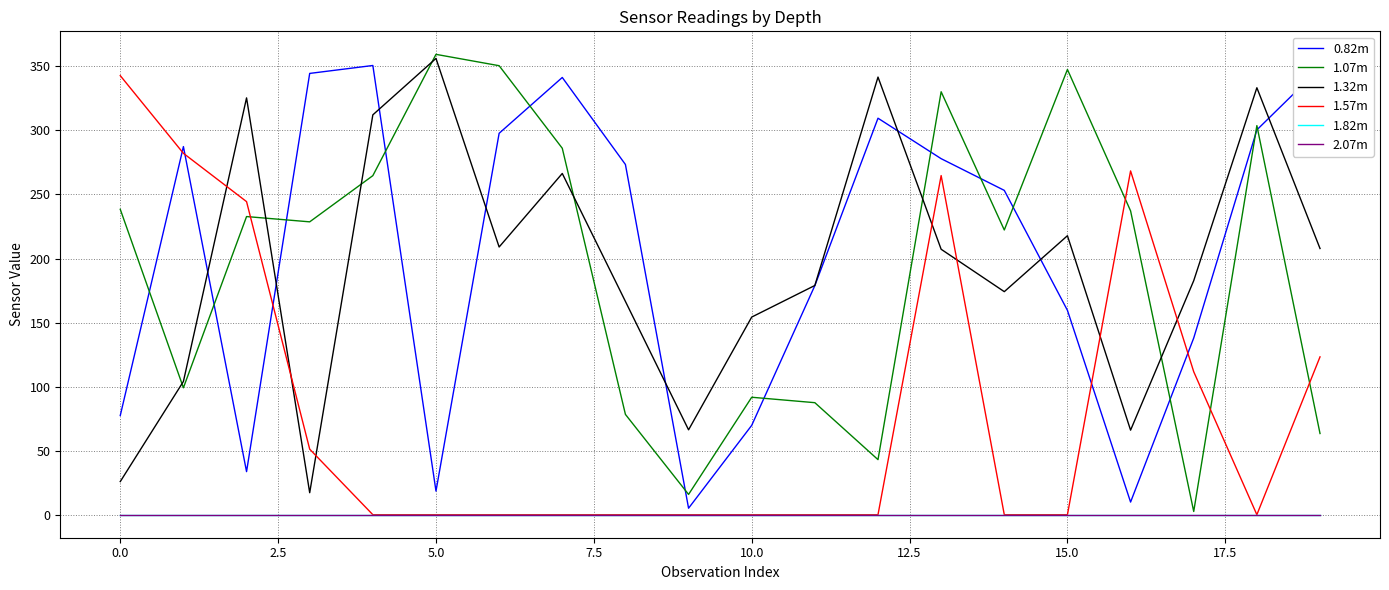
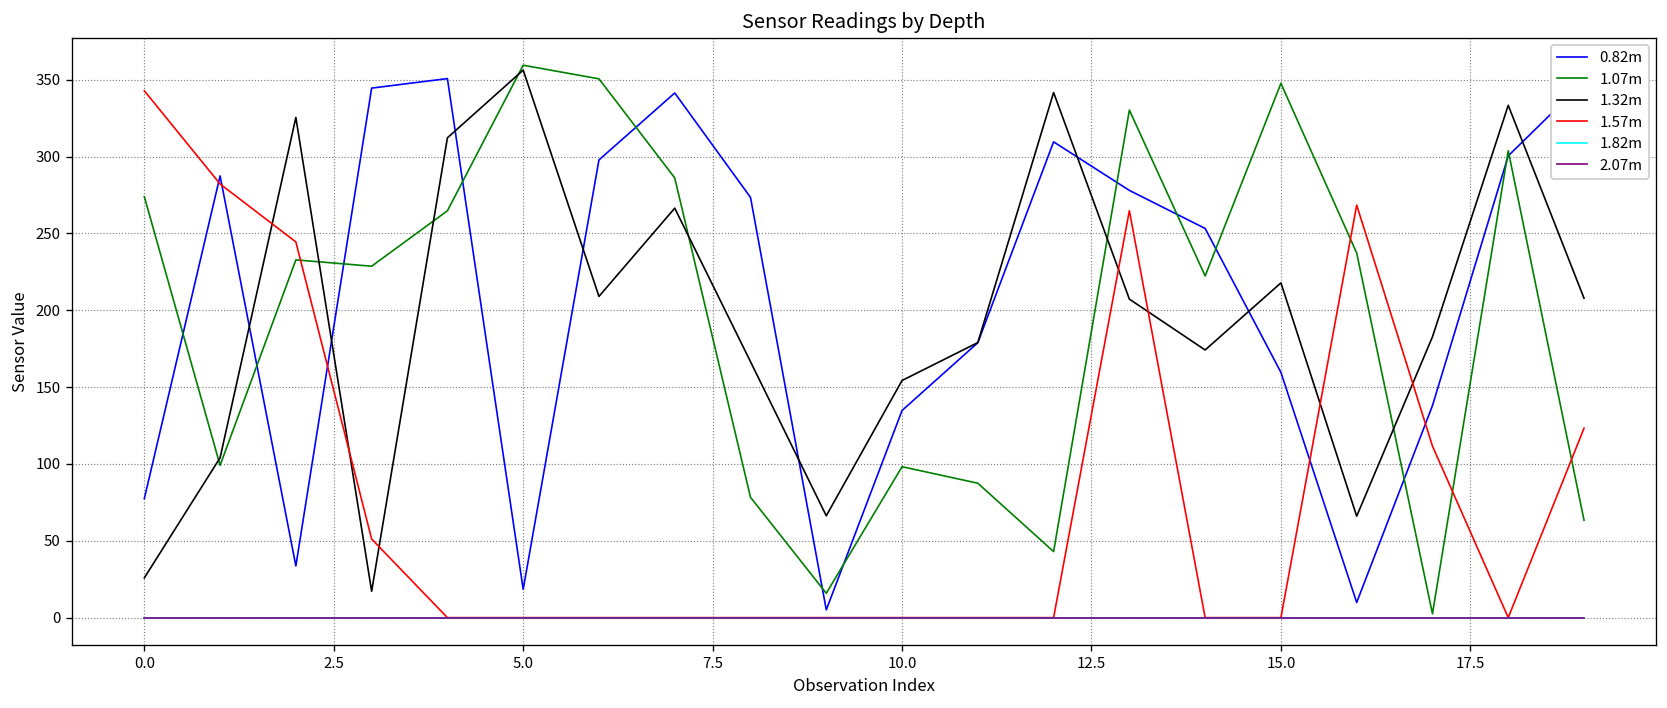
1.07m, 0.0: 238 -> 274
0.82m, 10.0: 70 -> 135
1.07m, 10.0: 92 -> 98
